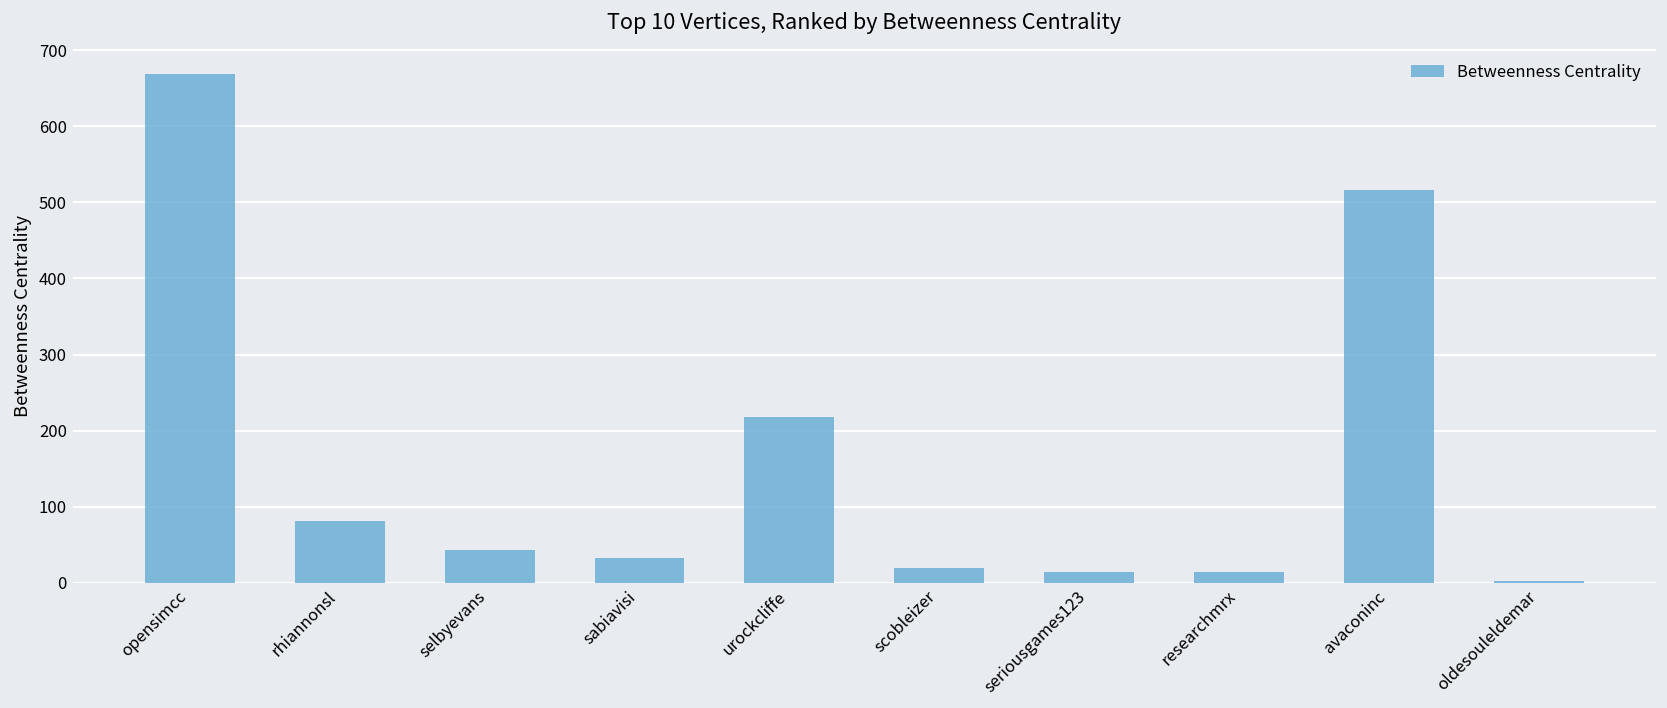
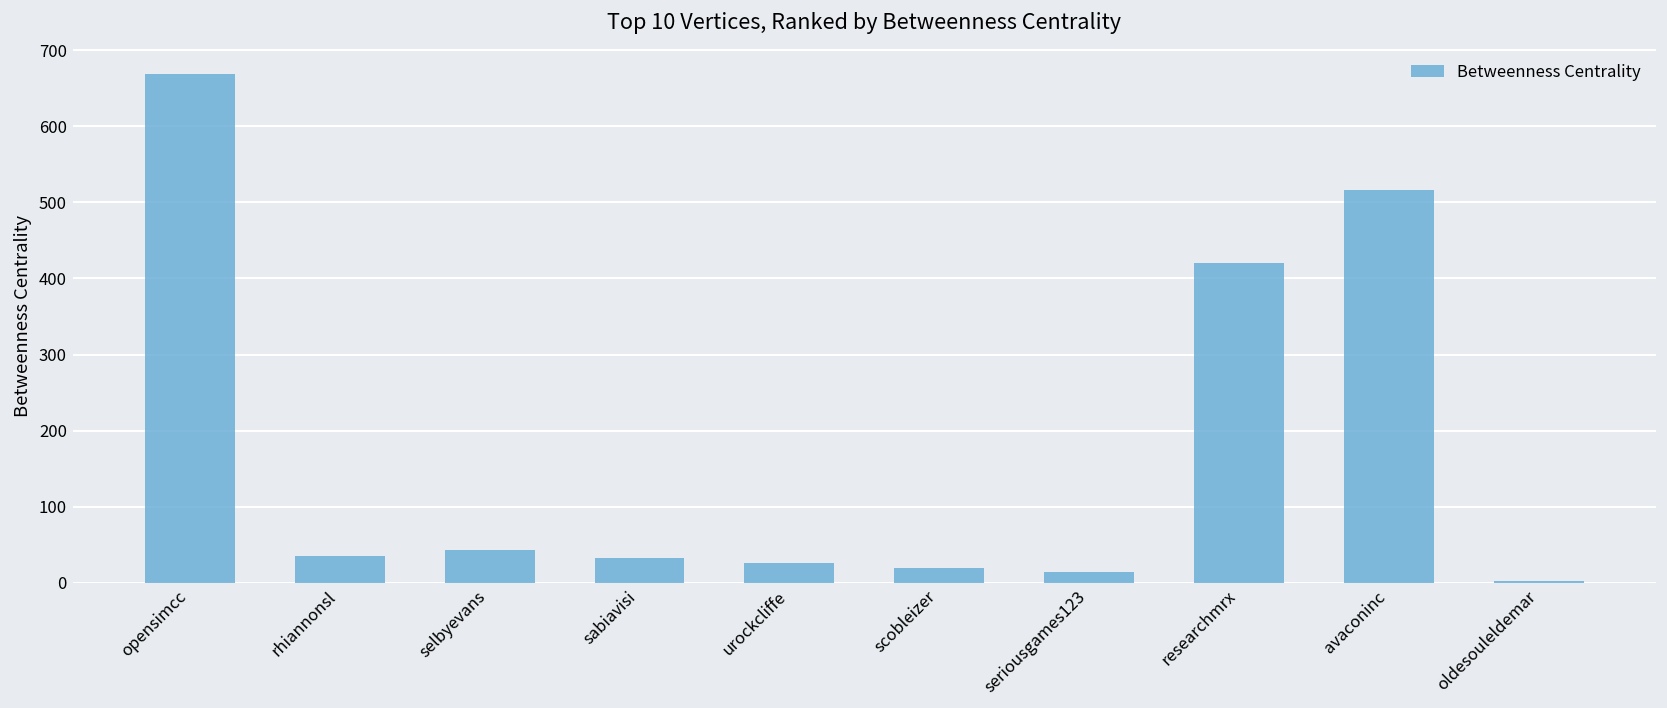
rhiannonsl: 80 -> 30
urockcliffe: 220 -> 30
researchmrx: 10 -> 420
